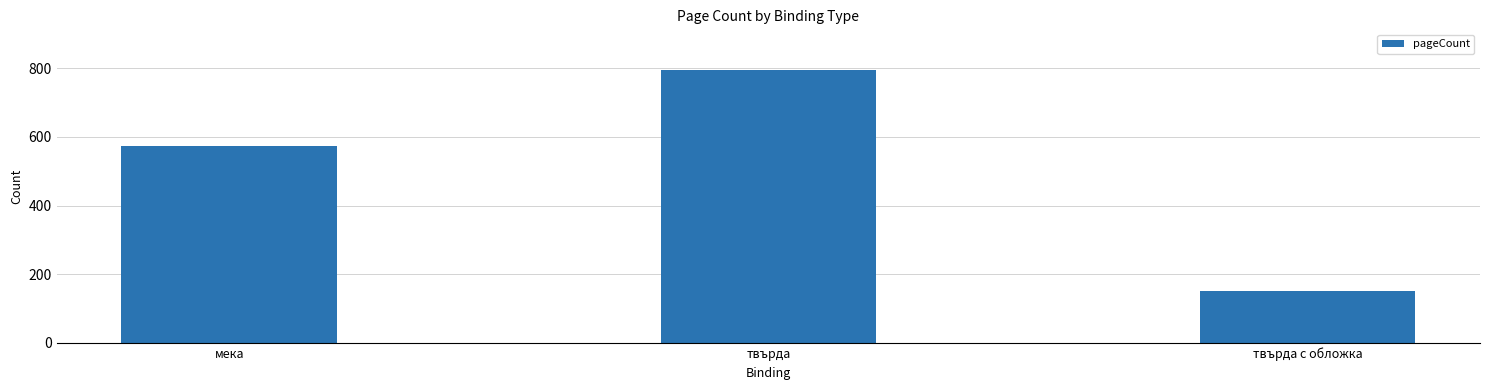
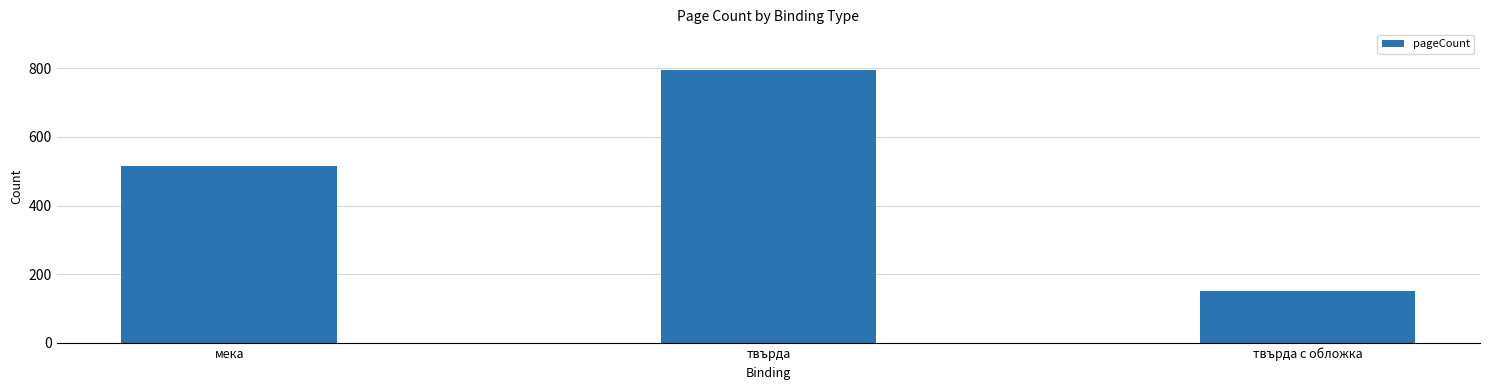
мека: 570 -> 520
